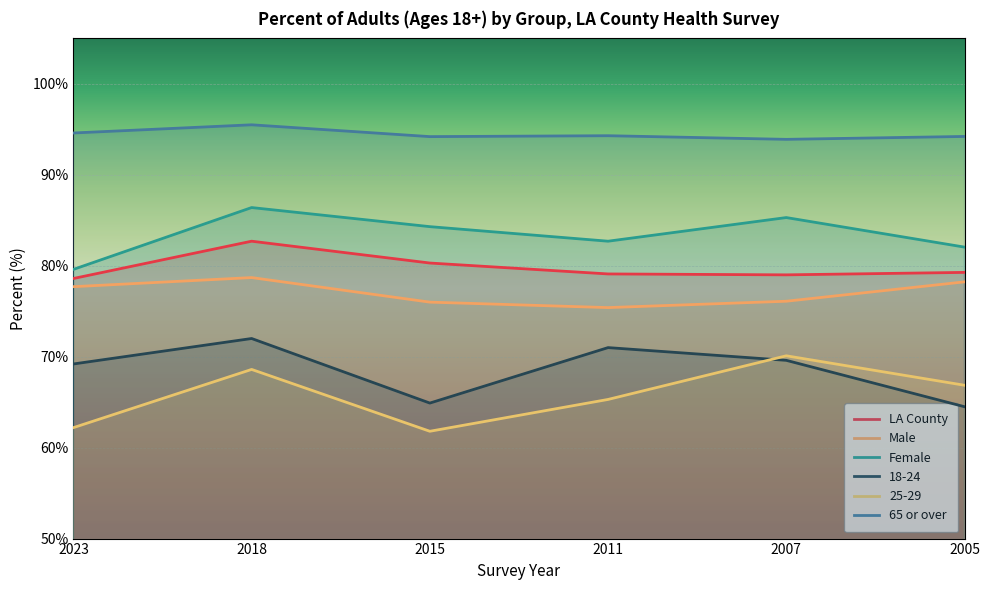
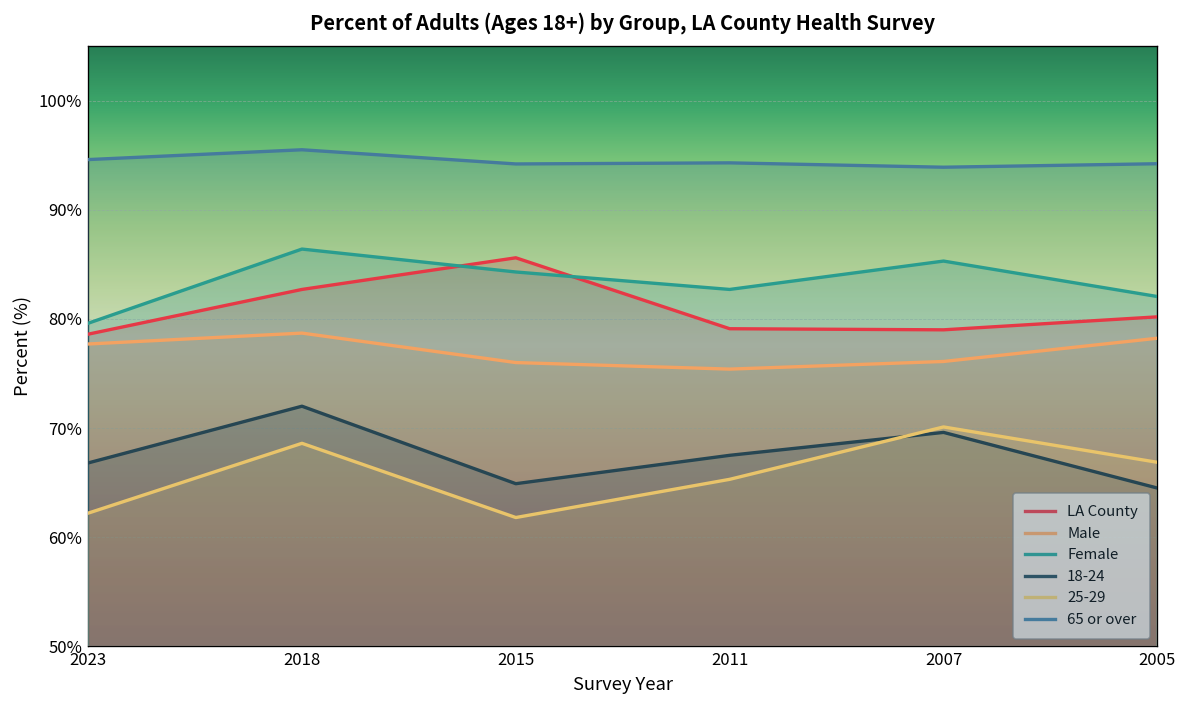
18-24, 2023: 69% -> 67%
LA County, 2015: 80% -> 86%
18-24, 2011: 71% -> 68%
LA County, 2005: 79% -> 80%
